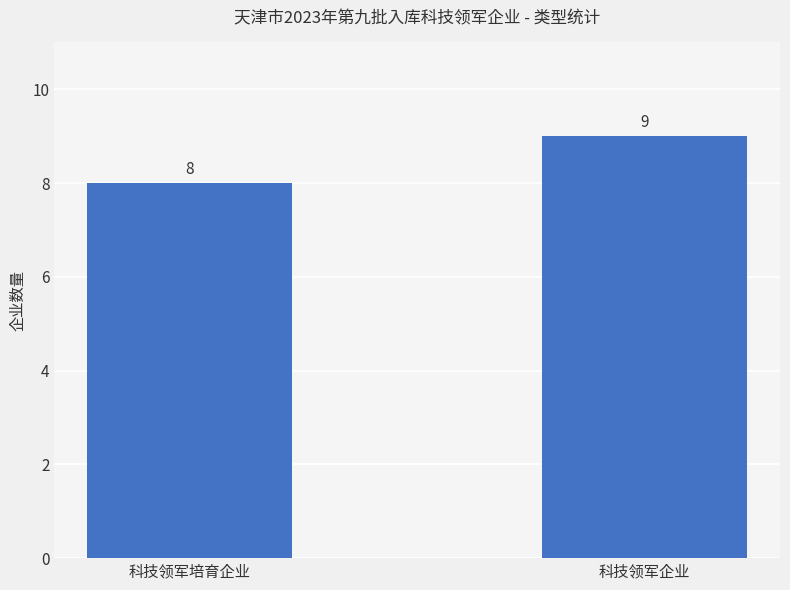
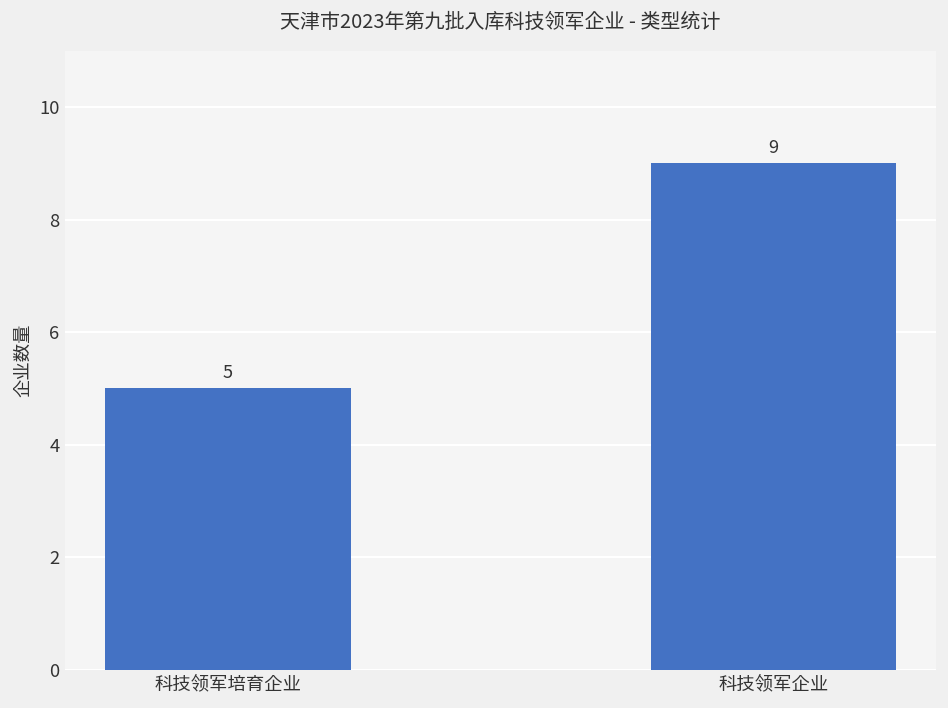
科技领军培育企业: 8 -> 5
